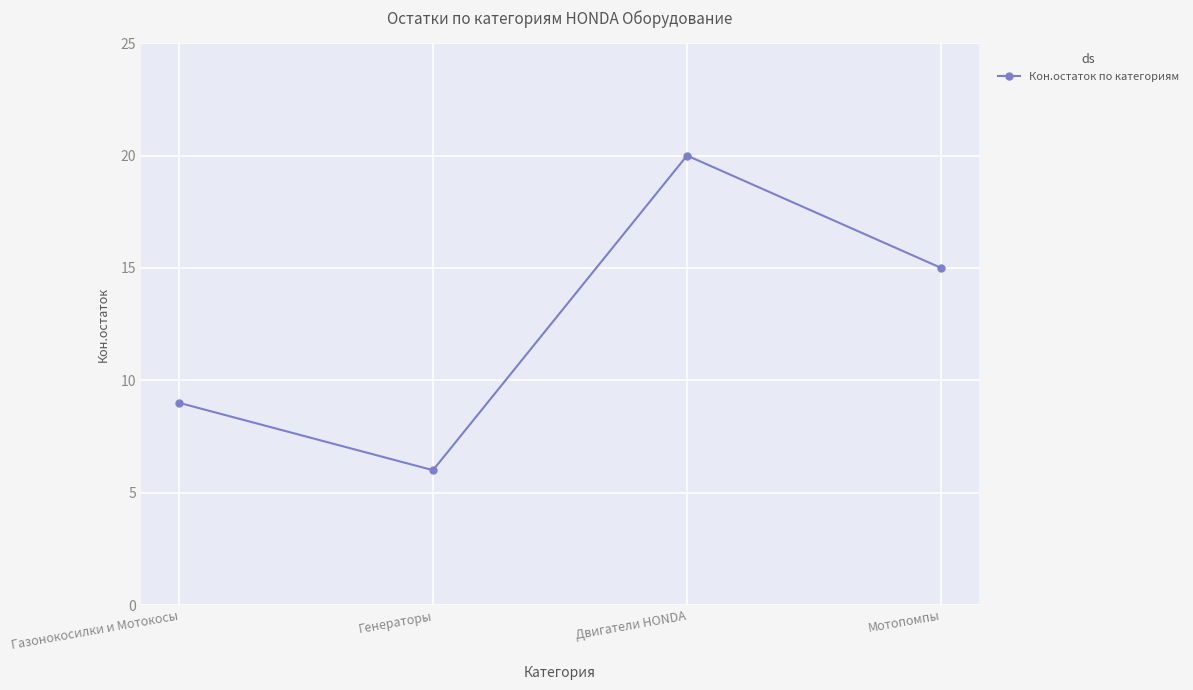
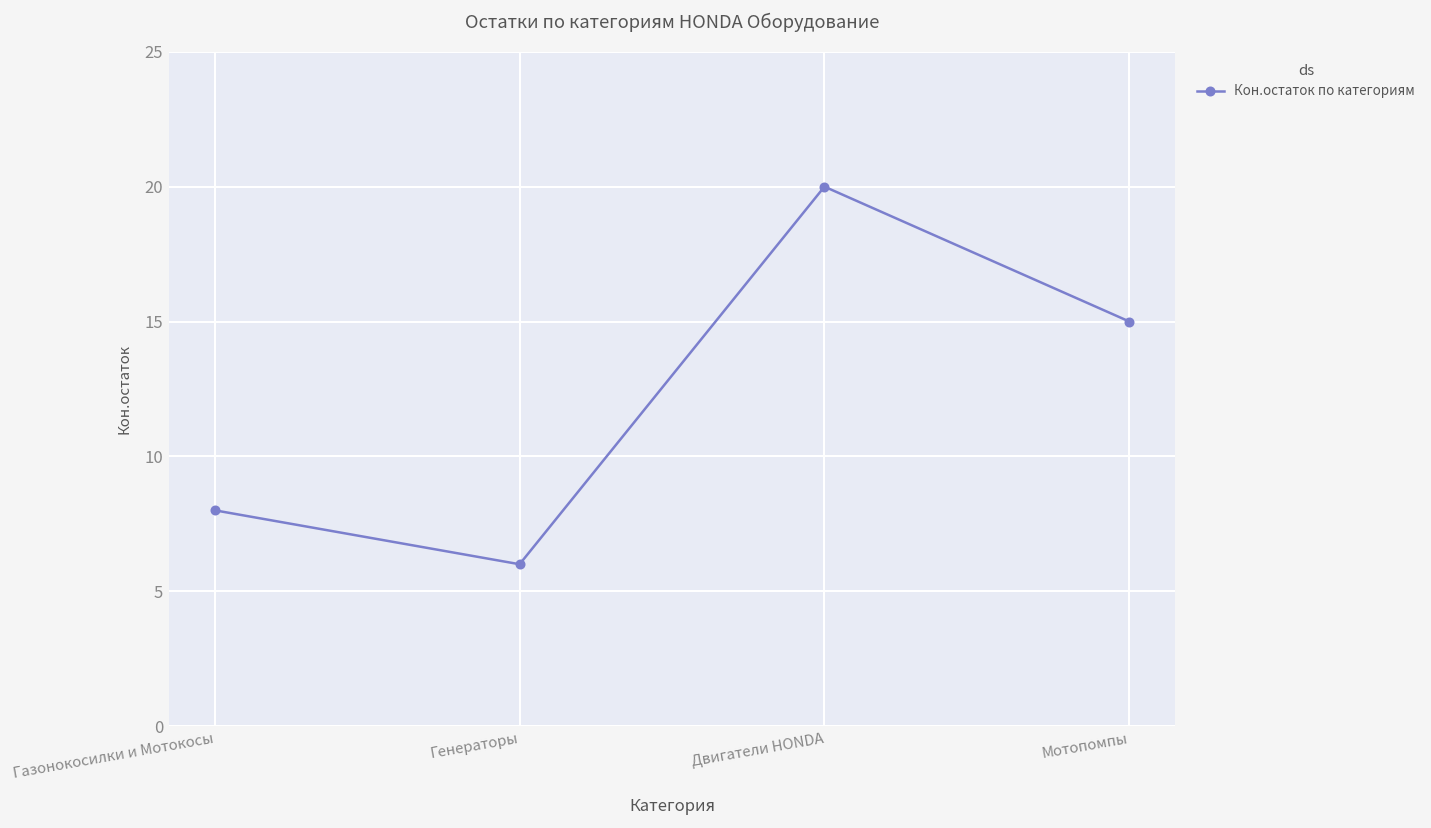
Газонокосилки и Мотокосы: 9 -> 8
